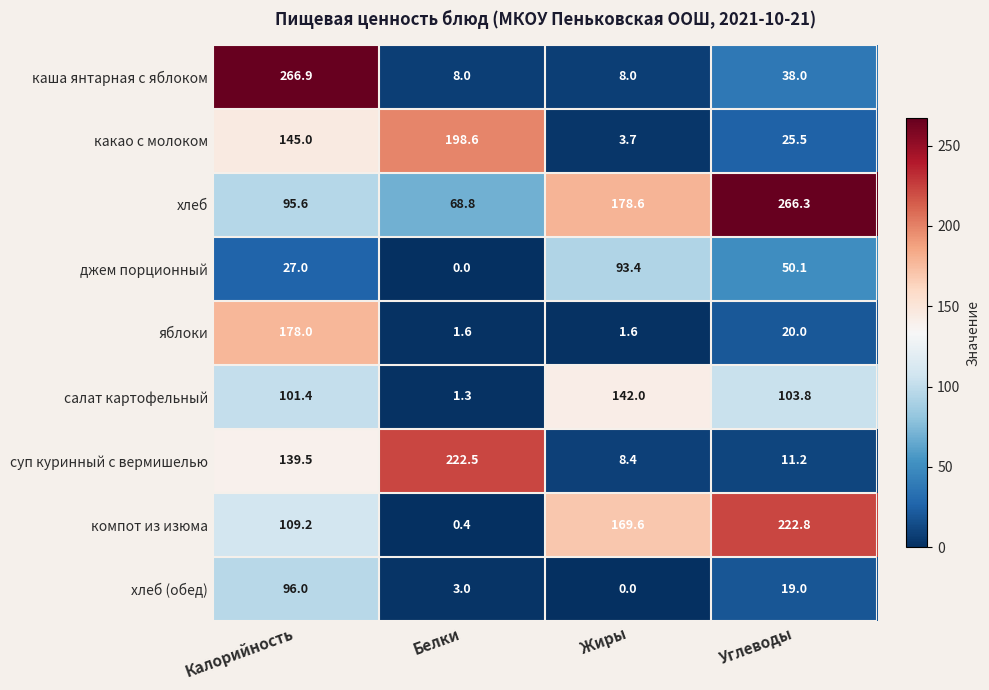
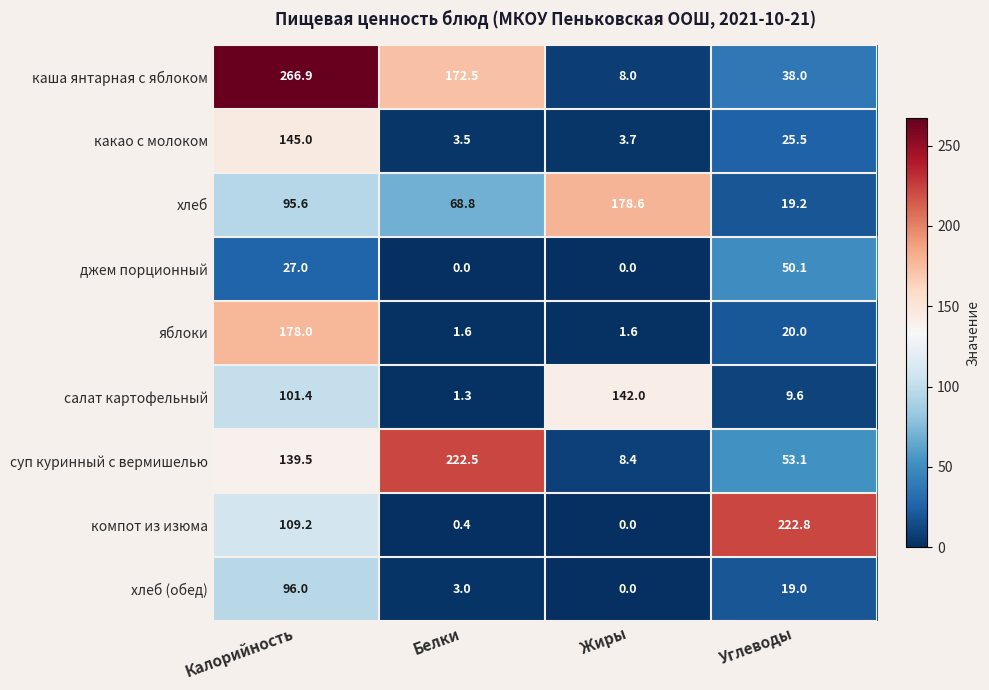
каша янтарная с яблоком, Белки: 8.0 -> 172.5
какао с молоком, Белки: 198.6 -> 3.5
хлеб, Углеводы: 266.3 -> 19.2
джем порционный, Жиры: 93.4 -> 0.0
салат картофельный, Углеводы: 103.8 -> 9.6
суп куринный с вермишелью, Углеводы: 11.2 -> 53.1
компот из изюма, Жиры: 169.6 -> 0.0
